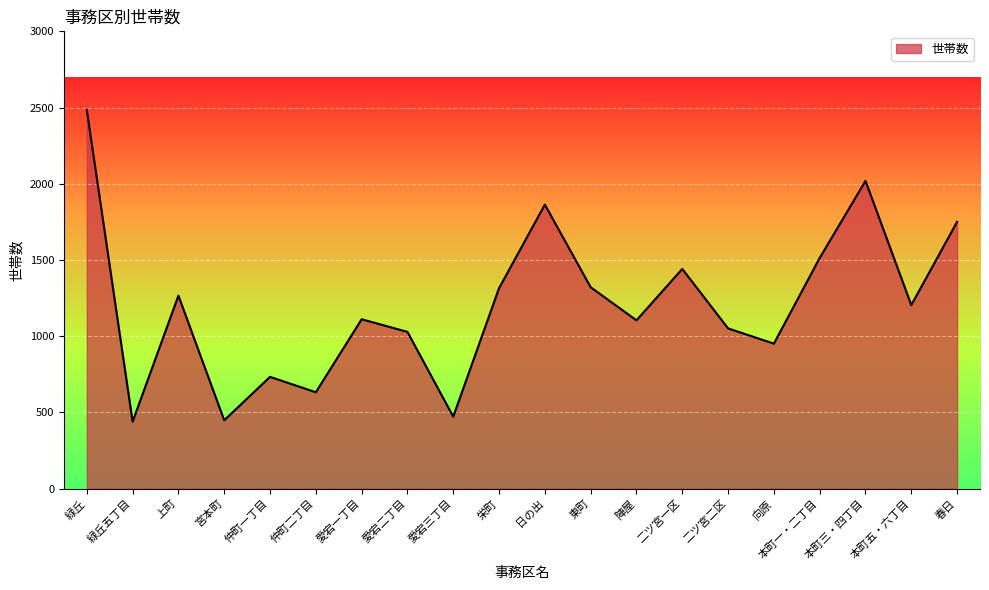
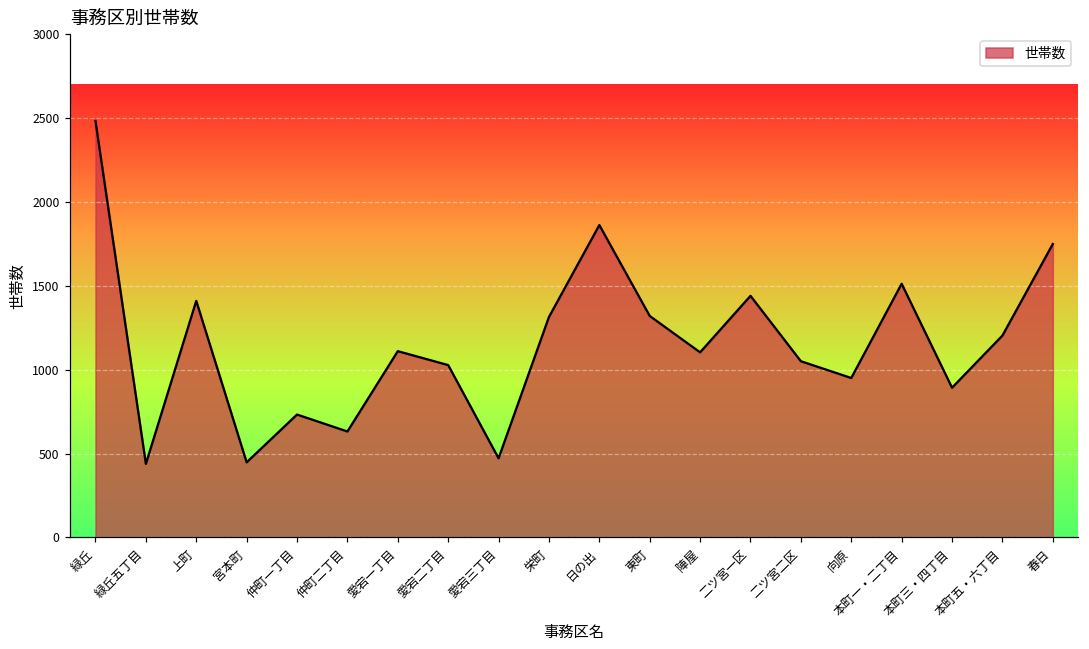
上町: 1270 -> 1410
本町三・四丁目: 2020 -> 890
